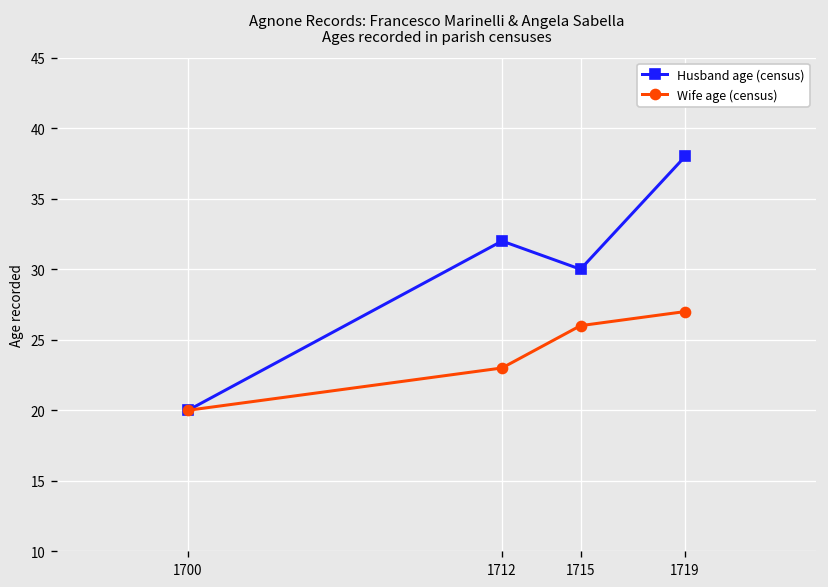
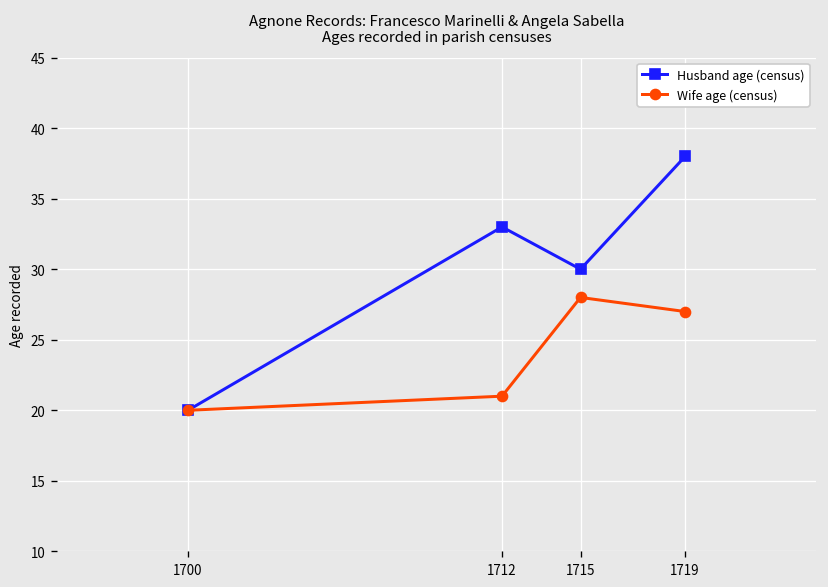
Husband age (census), 1712: 32 -> 33
Wife age (census), 1712: 23 -> 21
Wife age (census), 1715: 26 -> 28
